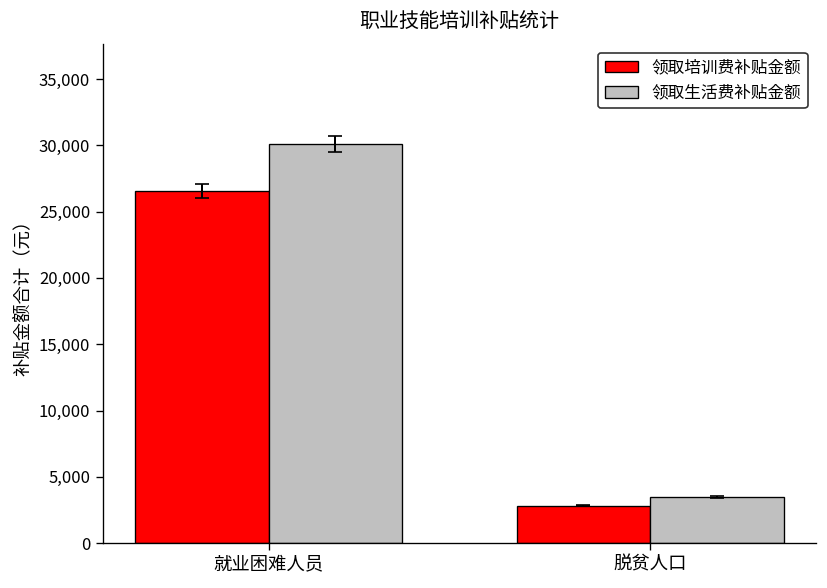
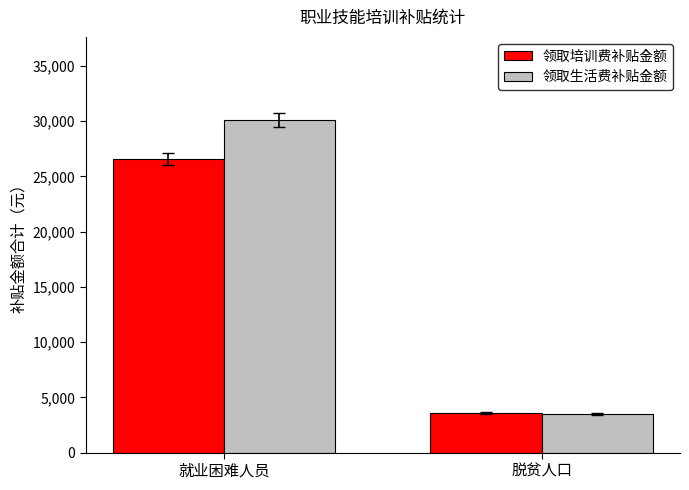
领取培训费补贴金额, 脱贫人口: 2,800 -> 3,600
